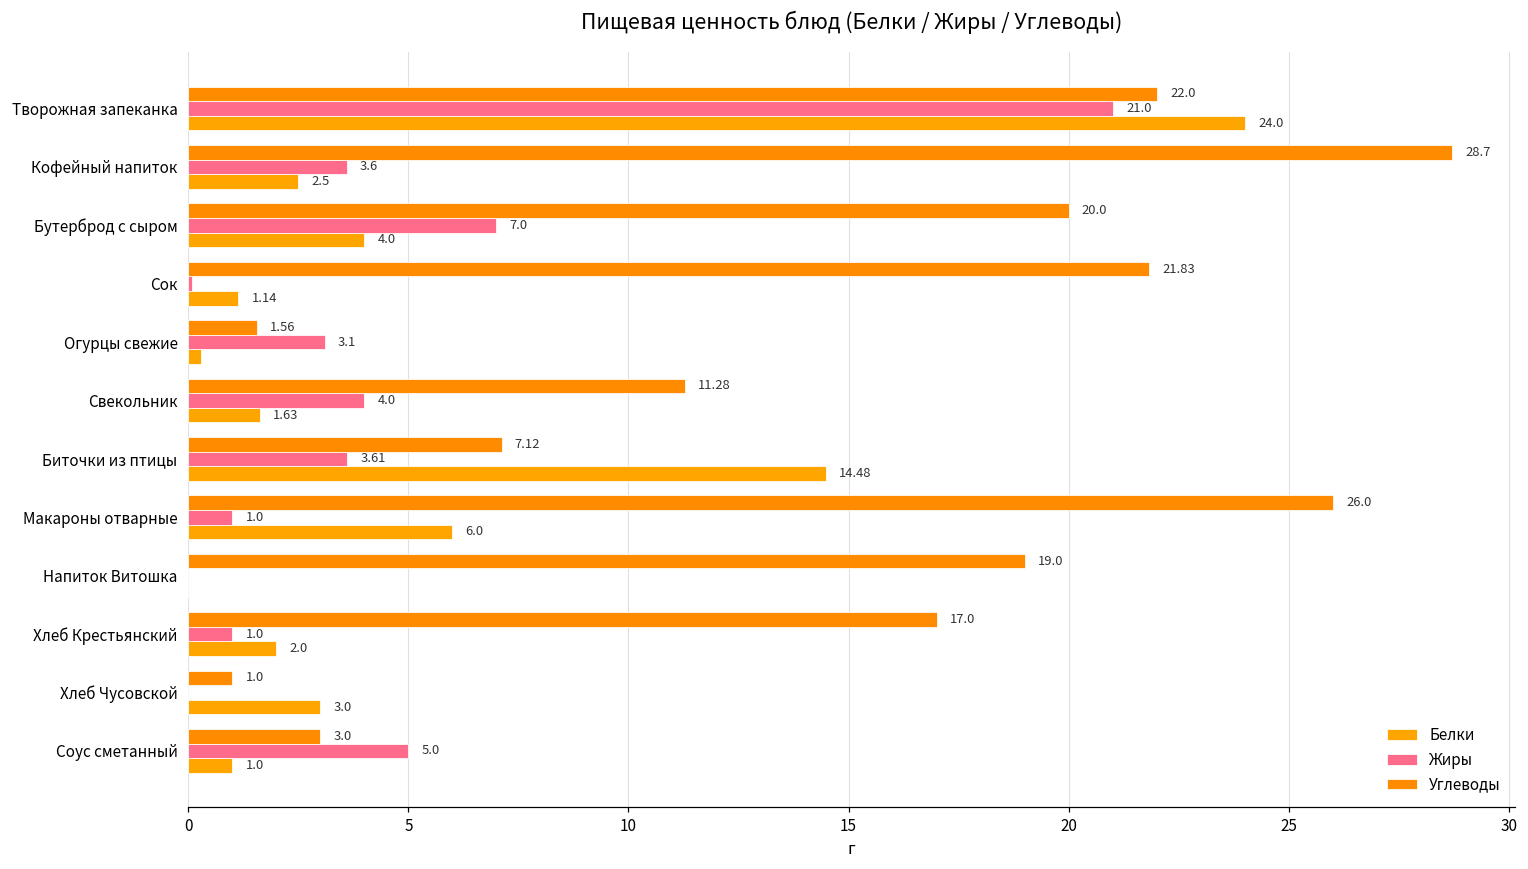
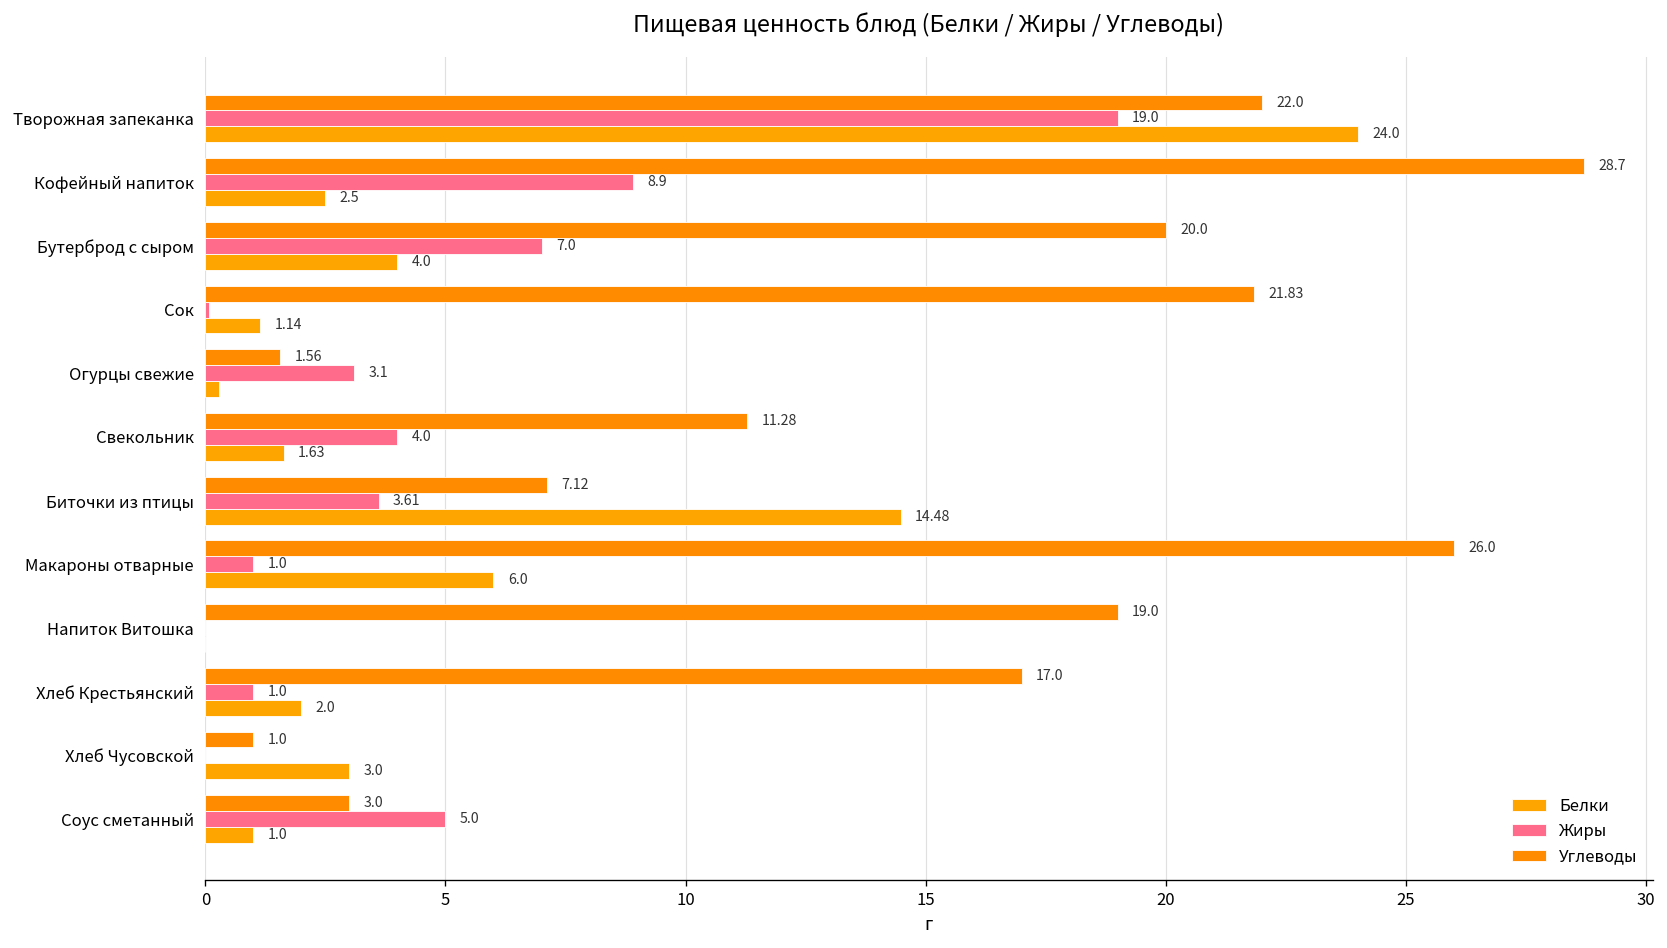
Жиры, Творожная запеканка: 21.0 -> 19.0
Жиры, Кофейный напиток: 3.6 -> 8.9
